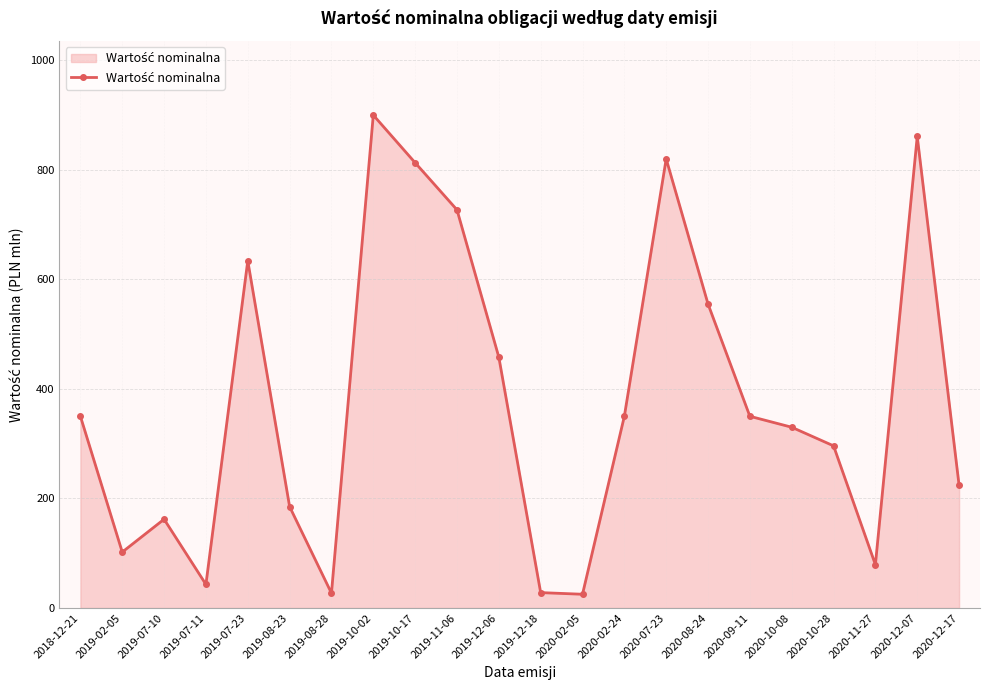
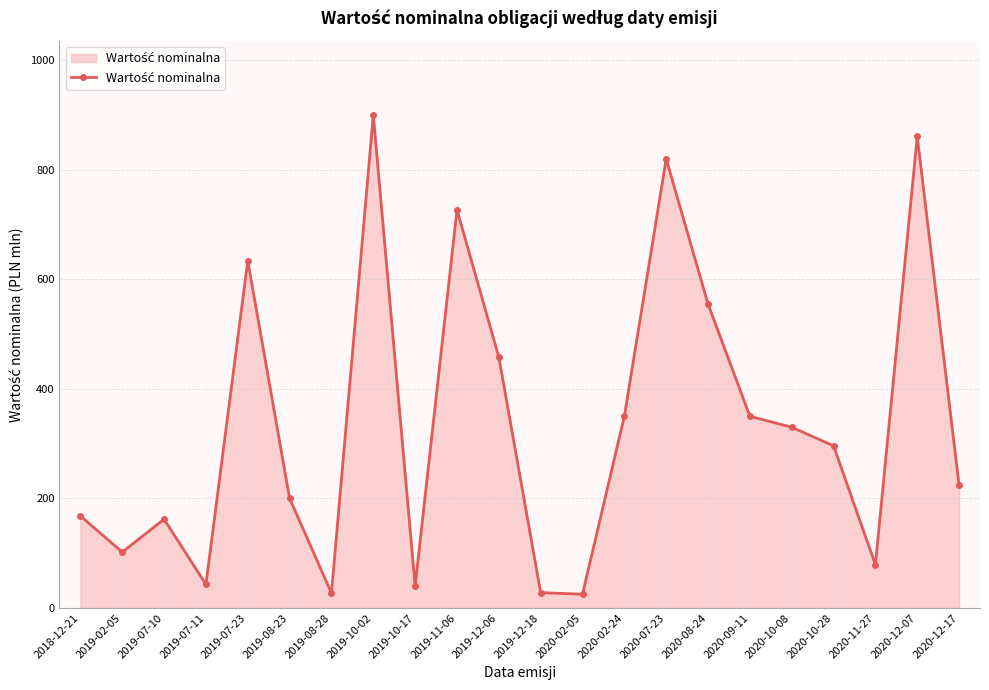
2018-12-21: 350 -> 170
2019-08-23: 190 -> 200
2019-10-17: 810 -> 40
